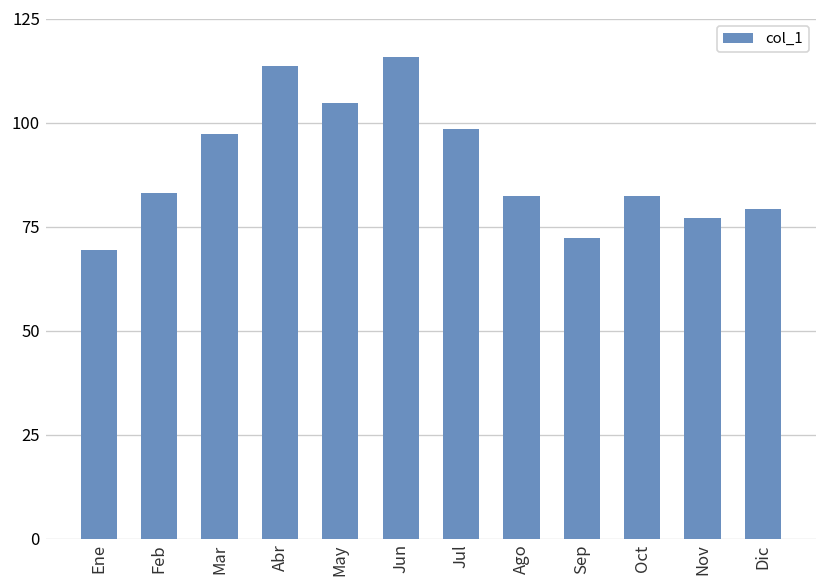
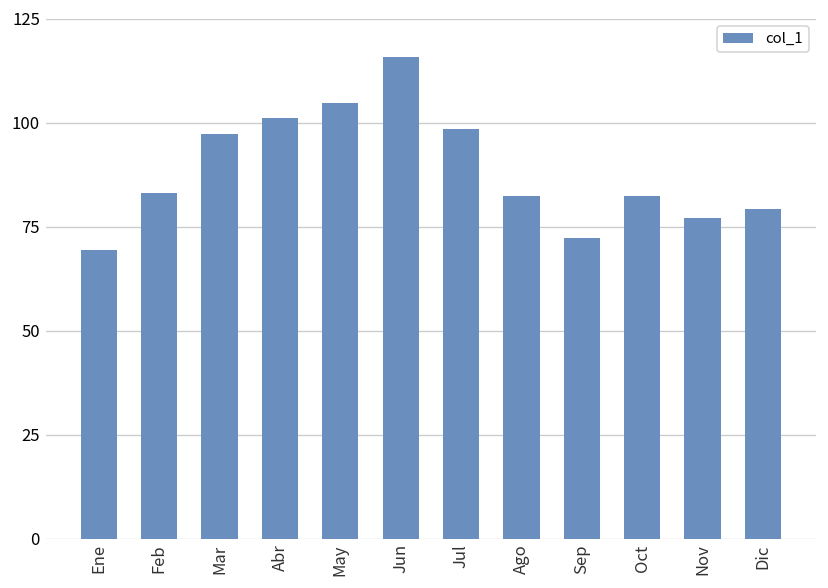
Abr: 114 -> 101
